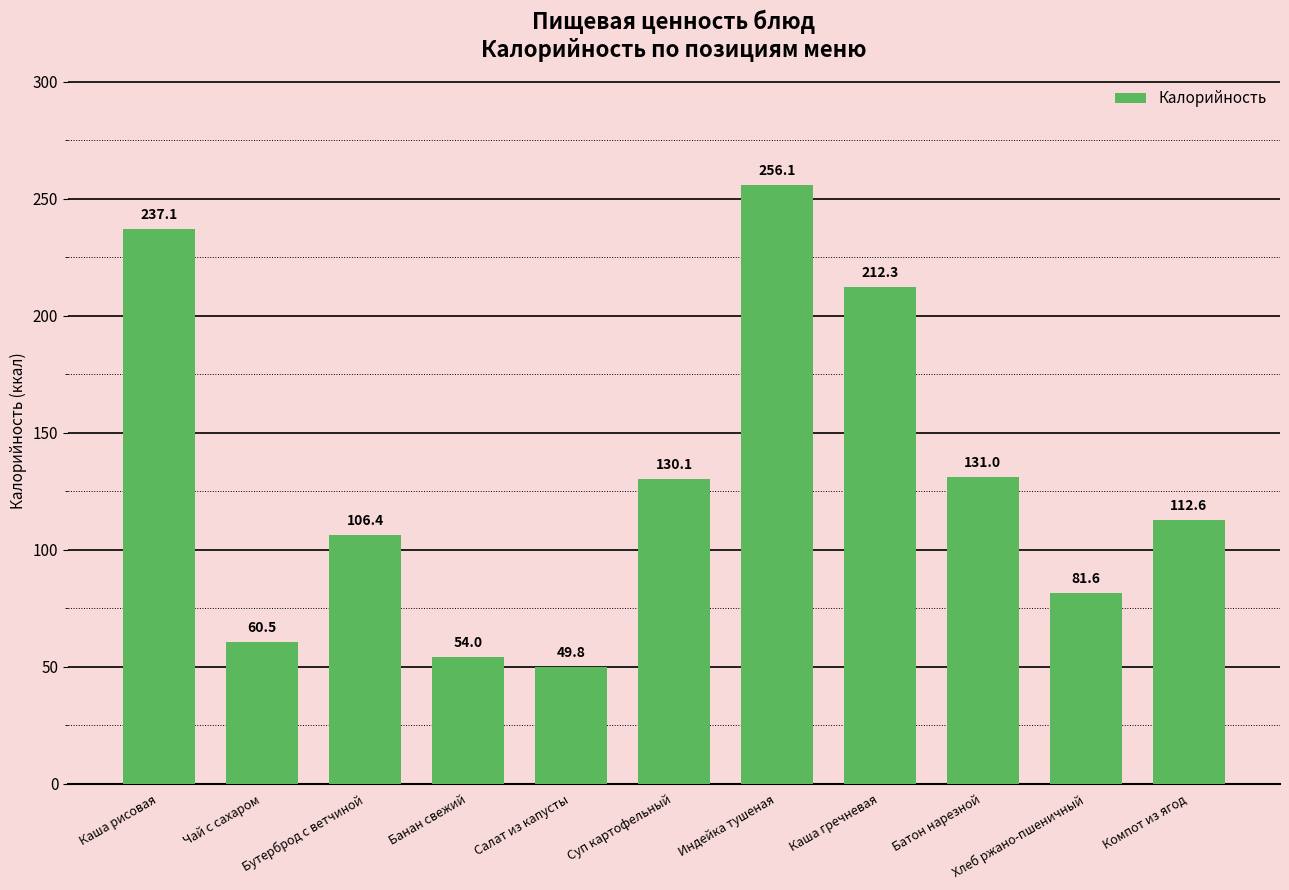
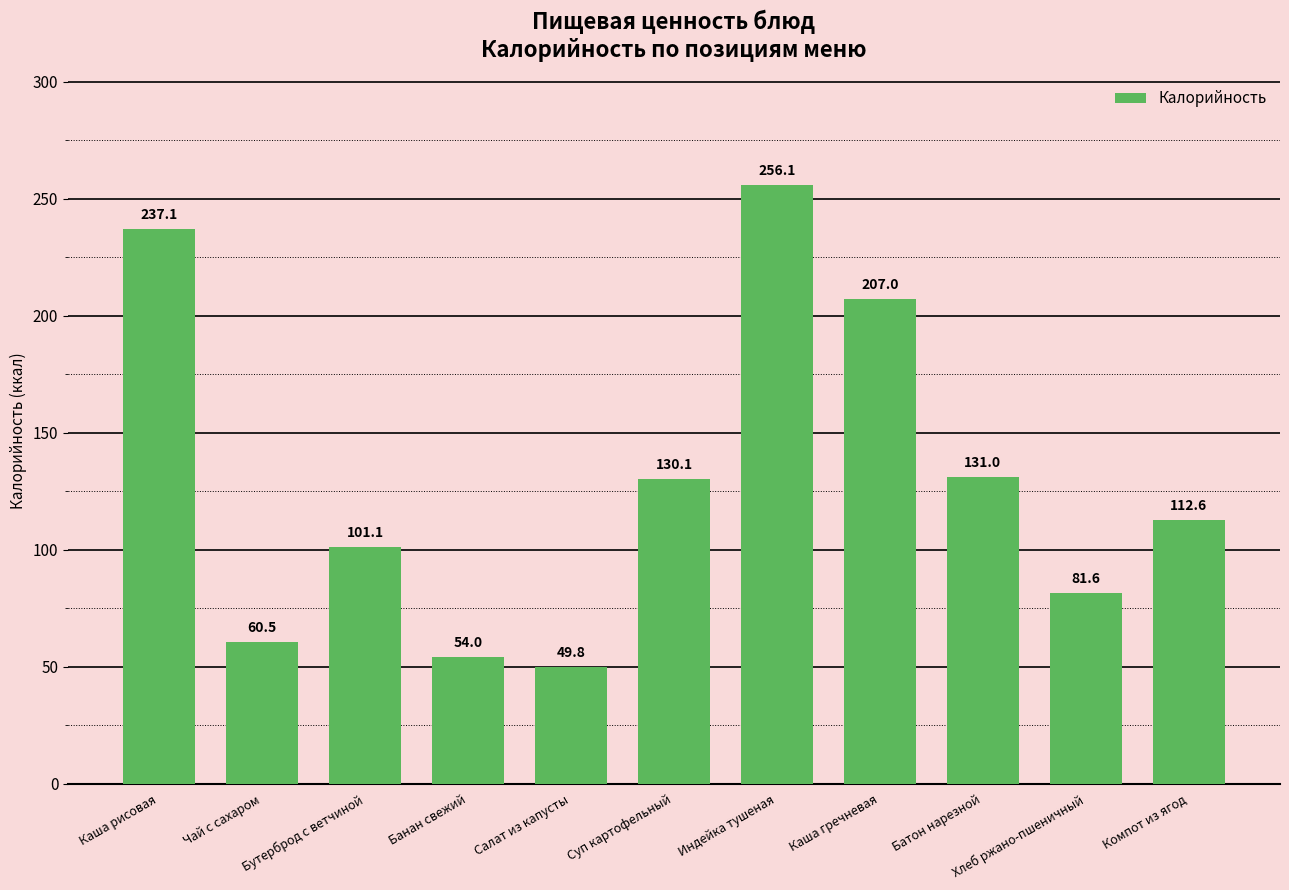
Бутерброд с ветчиной: 106.4 -> 101.1
Каша гречневая: 212.3 -> 207.0
